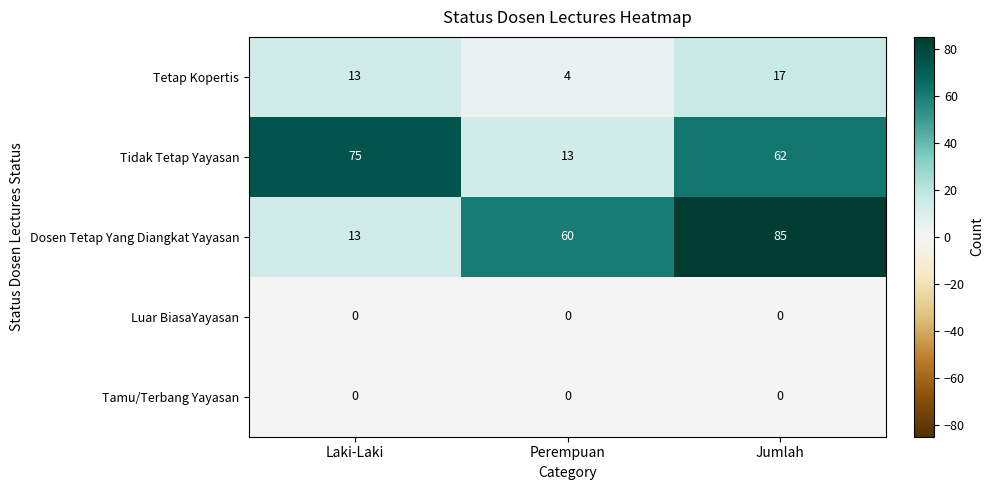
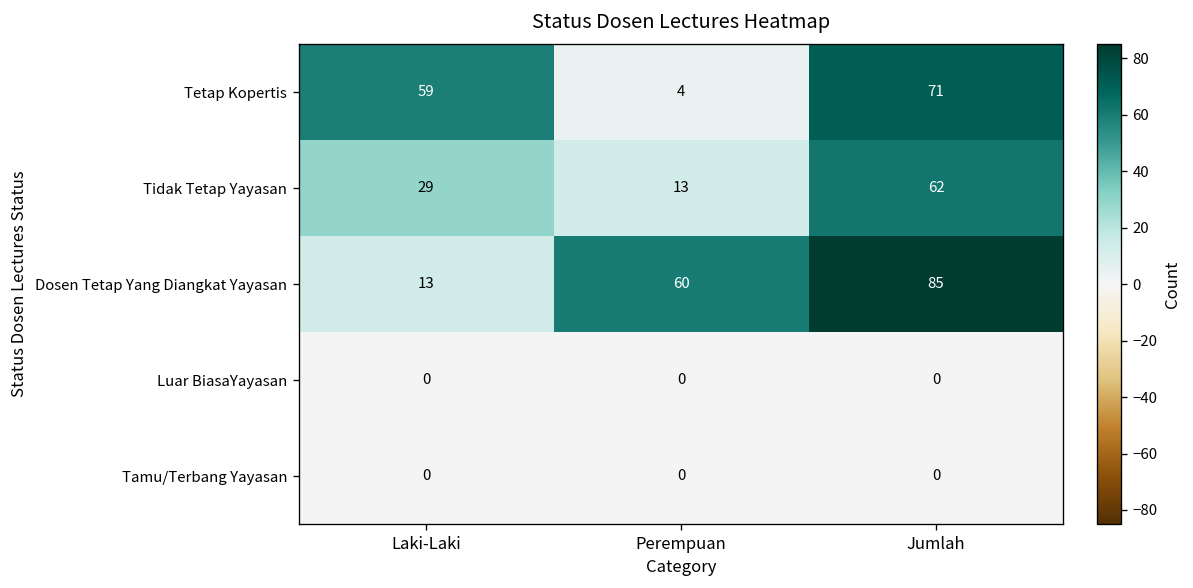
Tetap Kopertis, Laki-Laki: 13 -> 59
Tetap Kopertis, Jumlah: 17 -> 71
Tidak Tetap Yayasan, Laki-Laki: 75 -> 29
